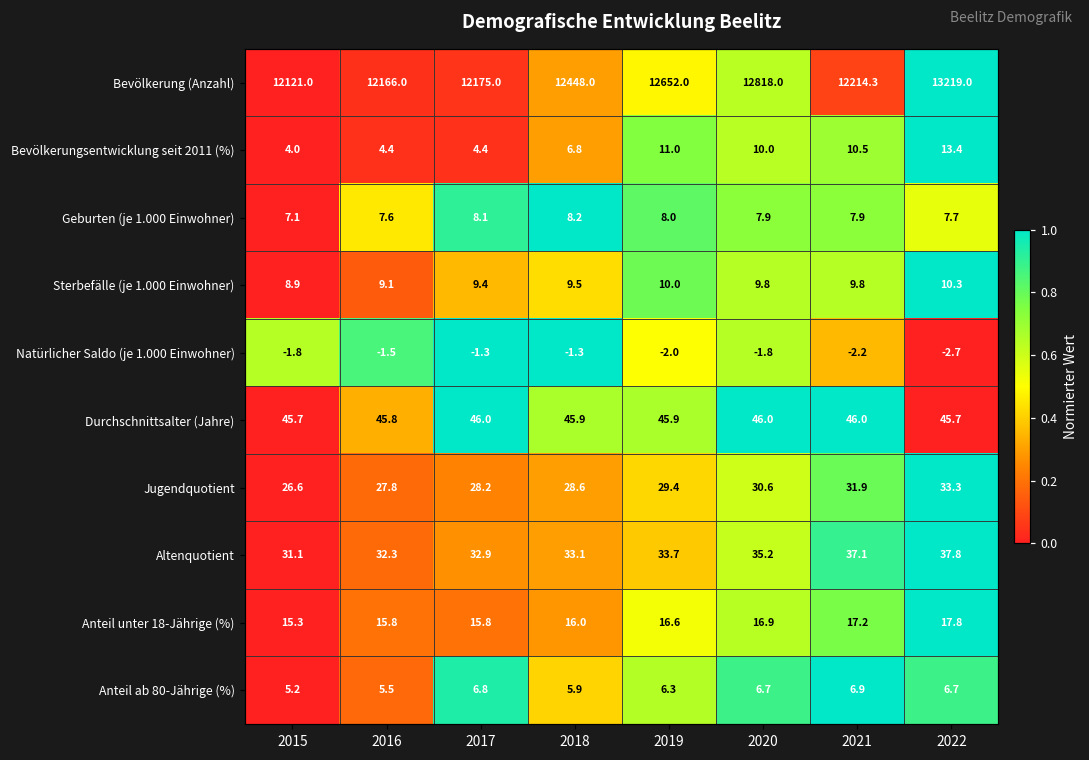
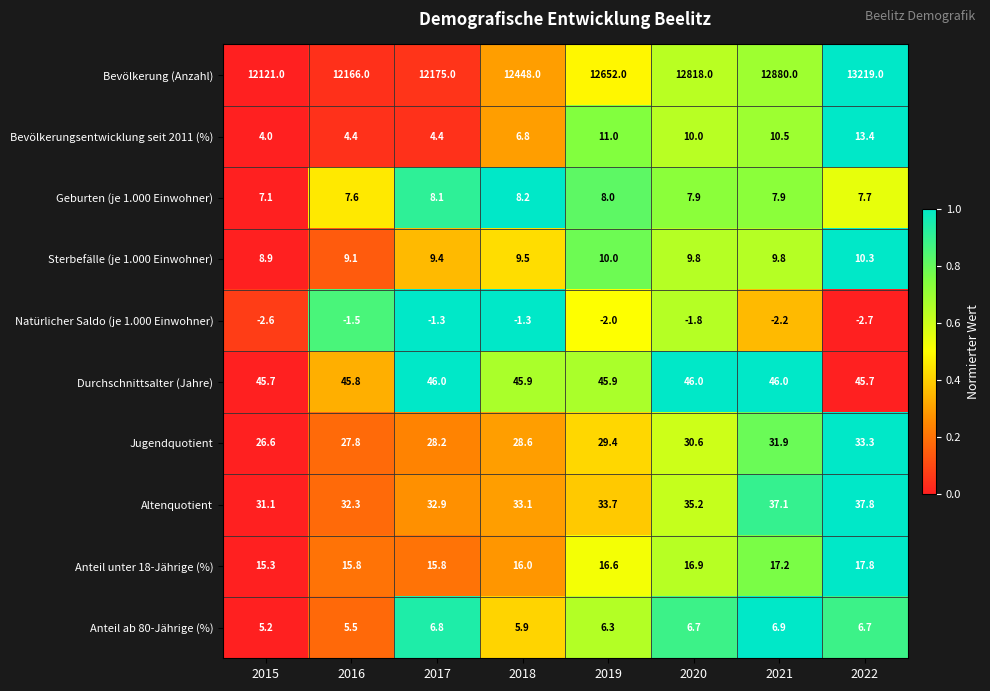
Bevölkerung (Anzahl), 2021: 12214.3 -> 12880.0
Natürlicher Saldo (je 1.000 Einwohner), 2015: -1.8 -> -2.6
